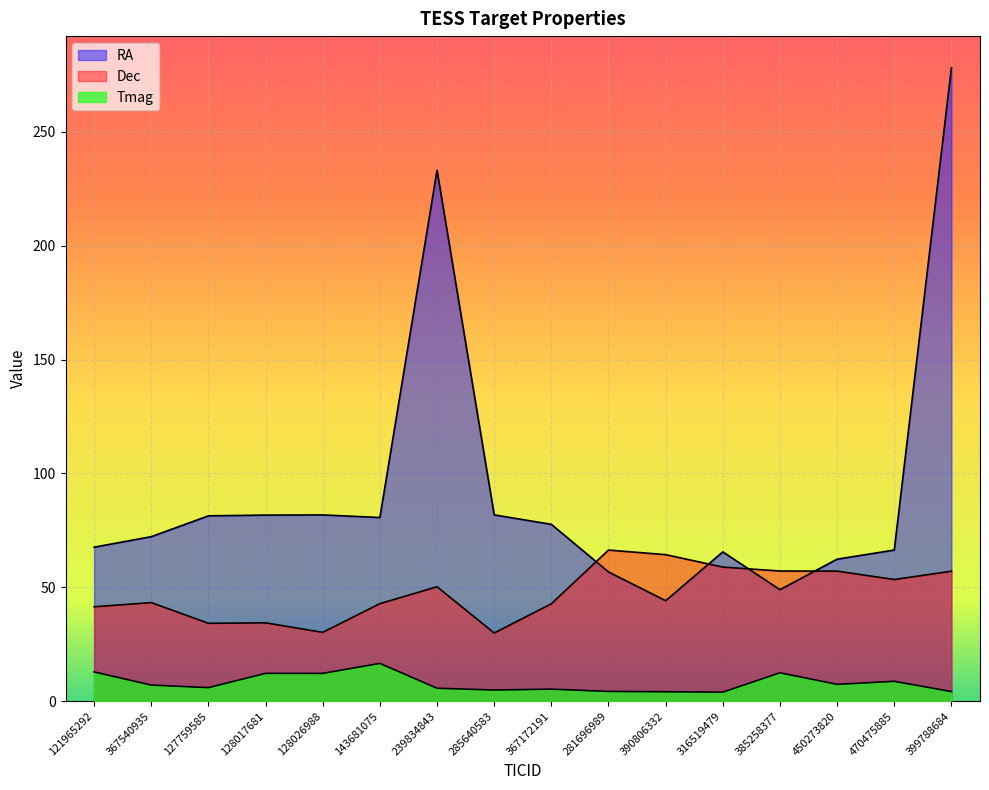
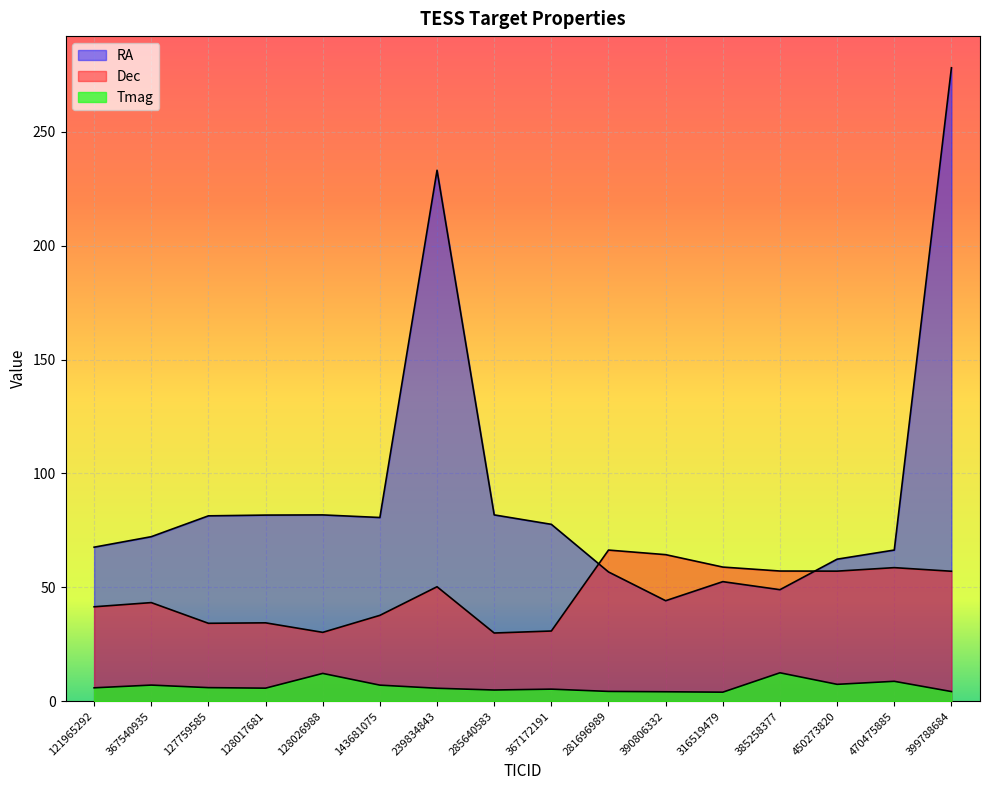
Tmag, 121965292: 13 -> 6
Tmag, 128017681: 12 -> 6
Dec, 143681075: 43 -> 38
Tmag, 143681075: 17 -> 7
Dec, 367172191: 43 -> 31
RA, 316519479: 66 -> 52
Dec, 470475885: 53 -> 59
